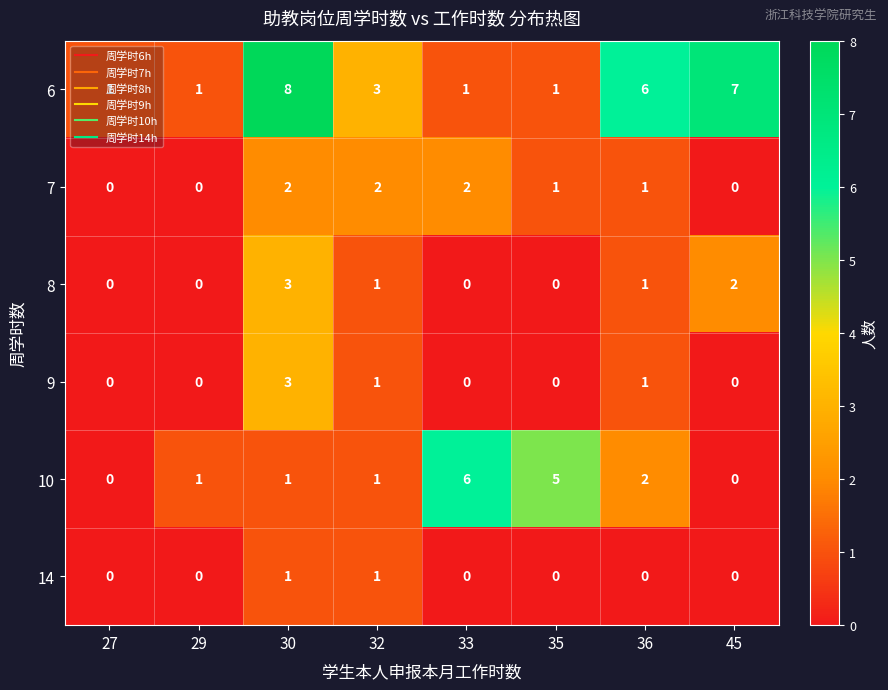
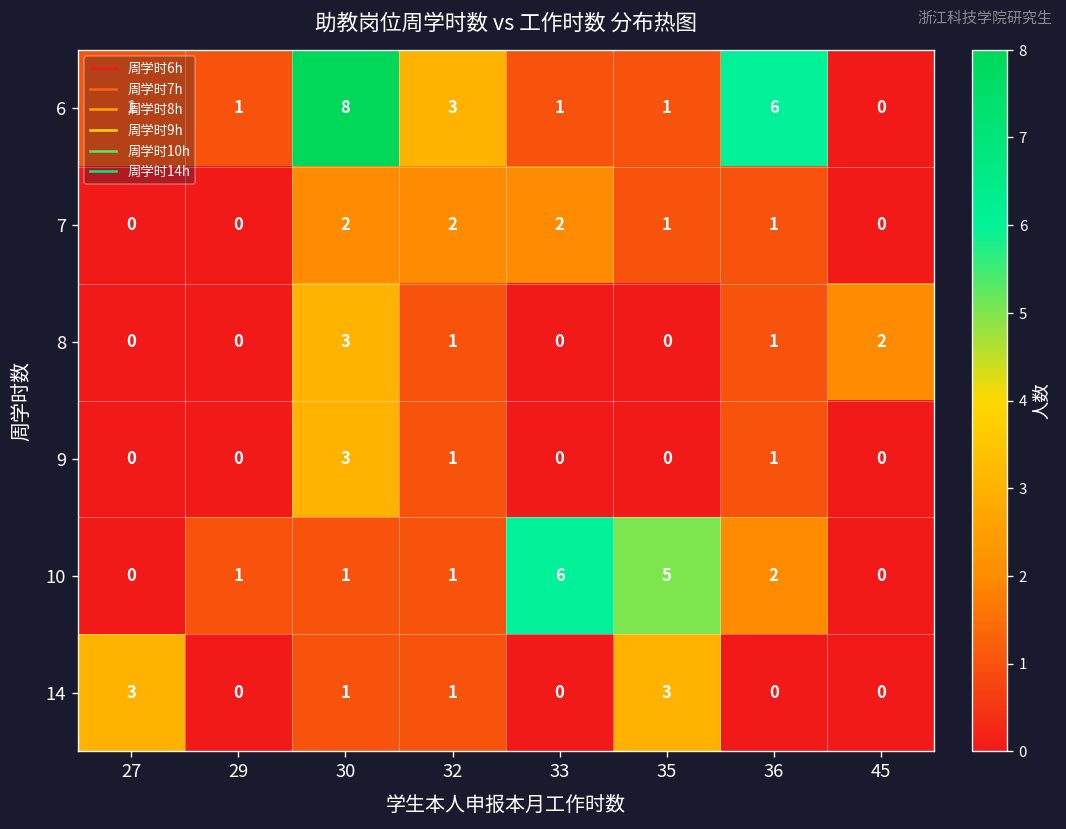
6, 45: 7 -> 0
14, 27: 0 -> 3
14, 35: 0 -> 3
